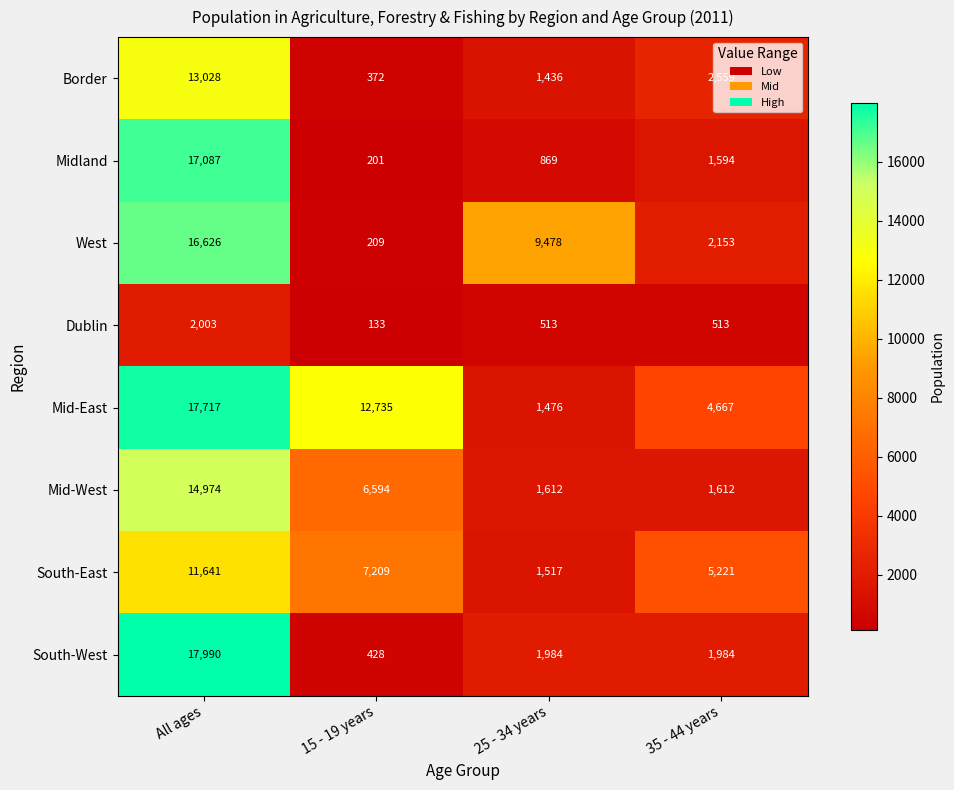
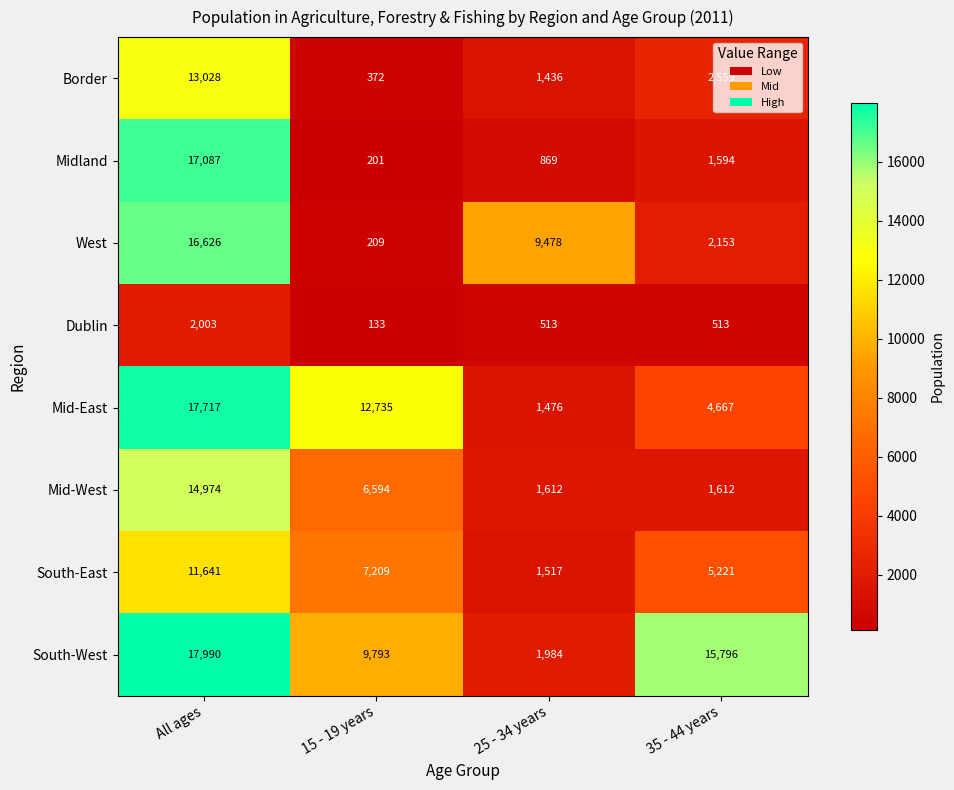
South-West, 15 - 19 years: 428 -> 9,793
South-West, 35 - 44 years: 1,984 -> 15,796
